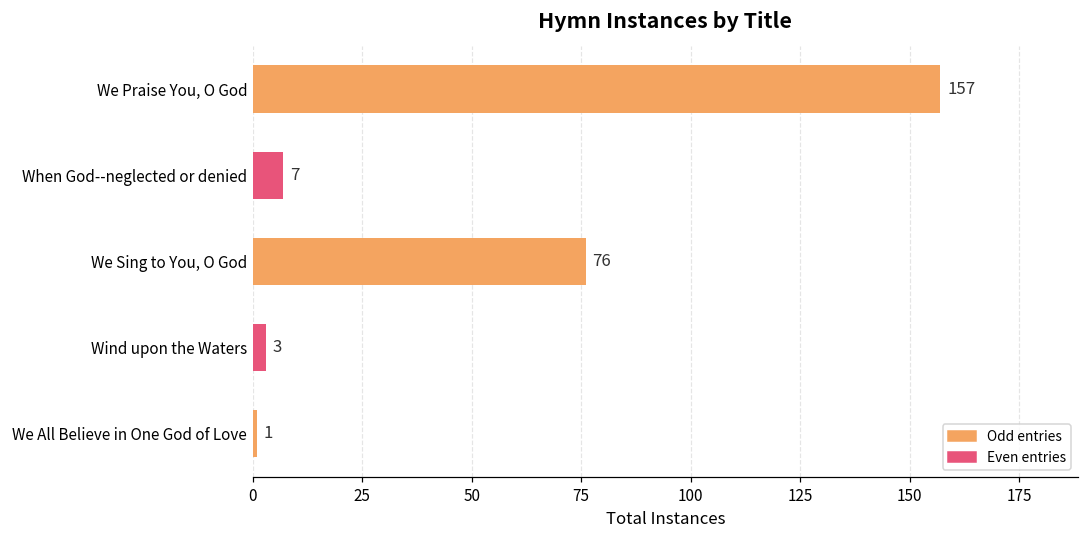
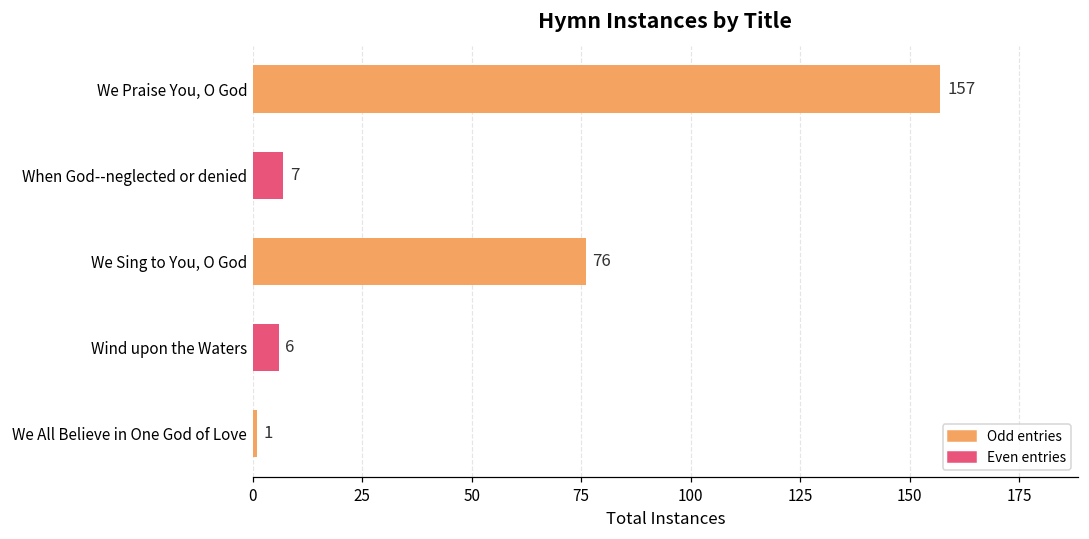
Wind upon the Waters: 3 -> 6
